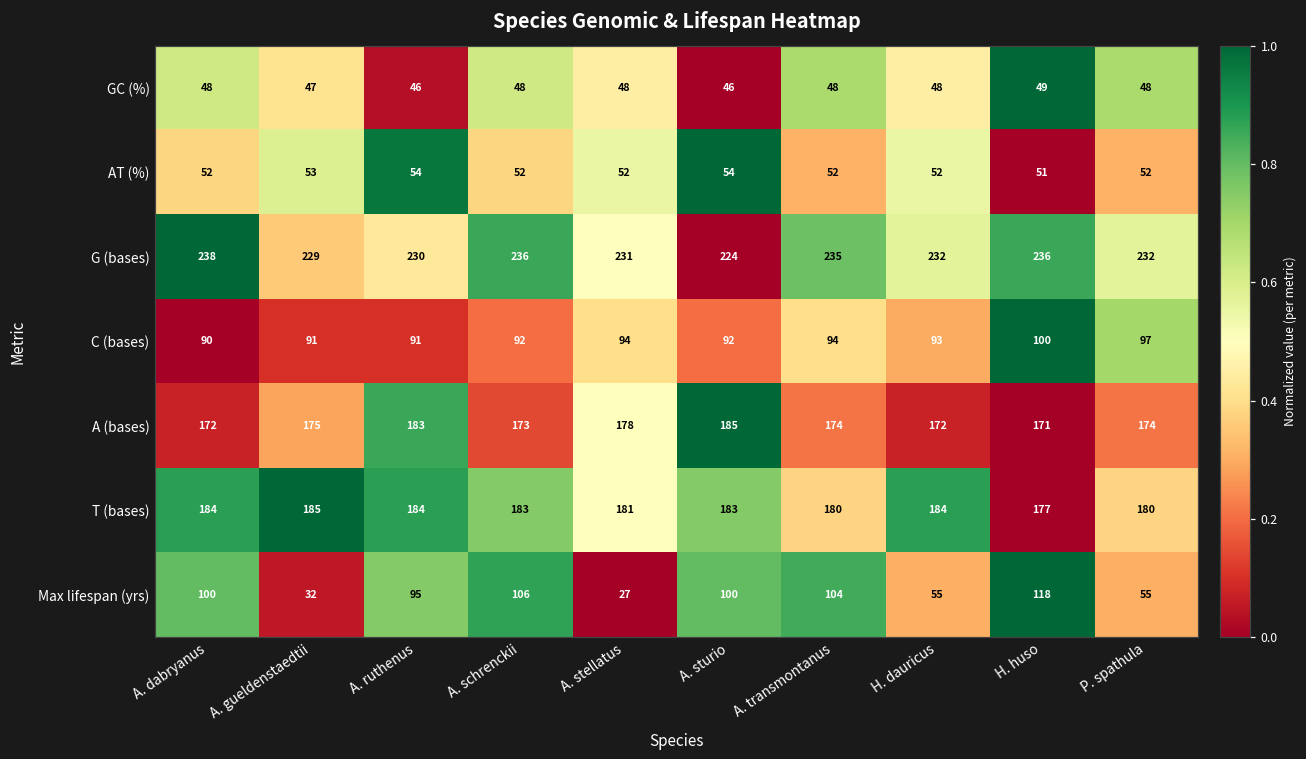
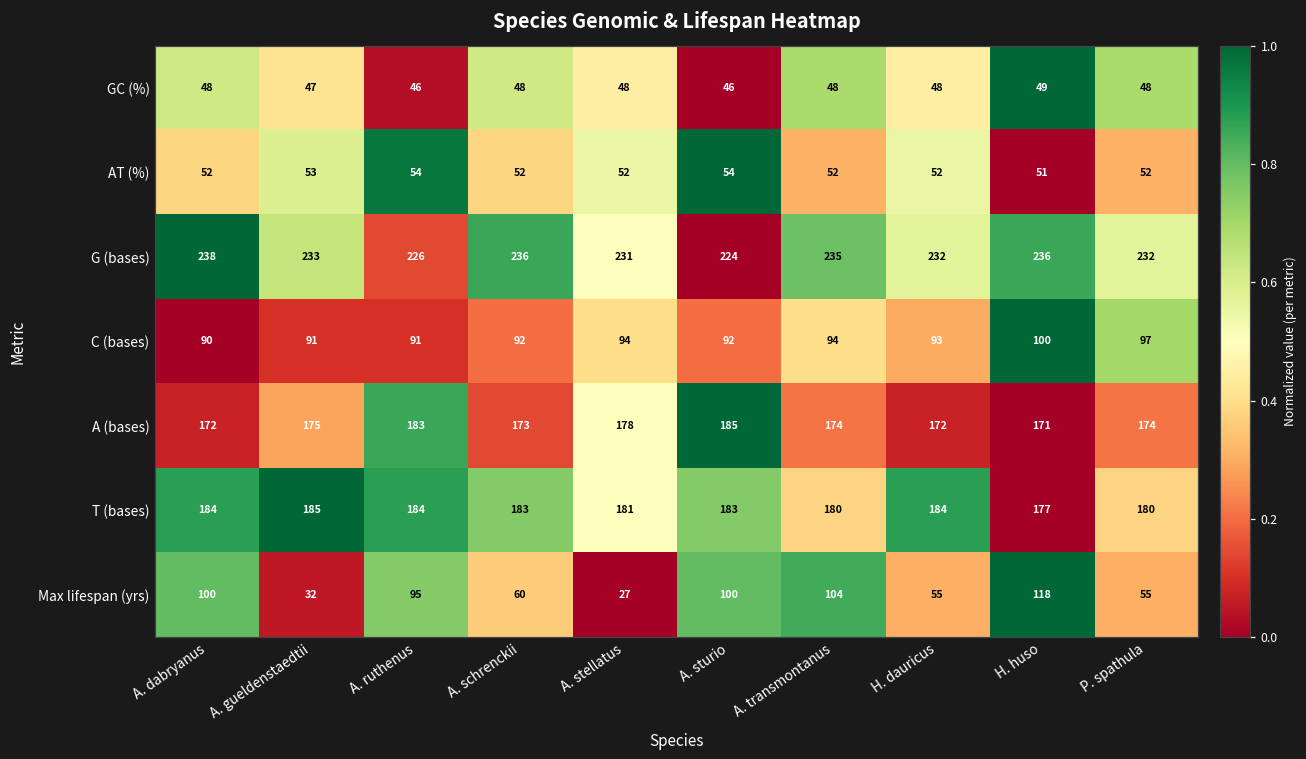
G (bases), A. gueldenstaedtii: 229 -> 233
G (bases), A. ruthenus: 230 -> 226
Max lifespan (yrs), A. schrenckii: 106 -> 60
